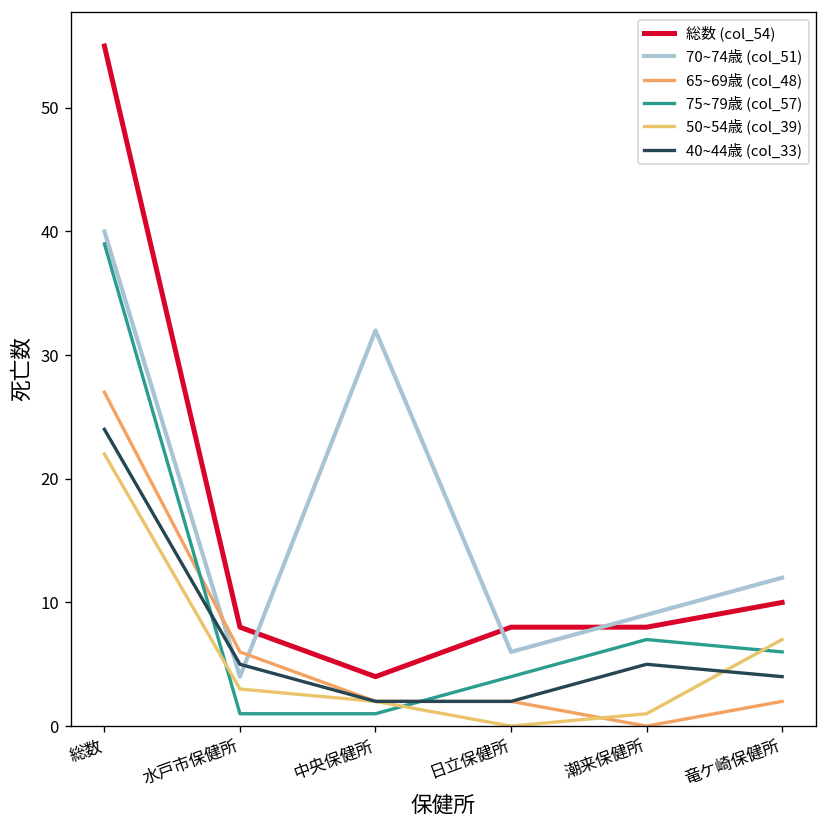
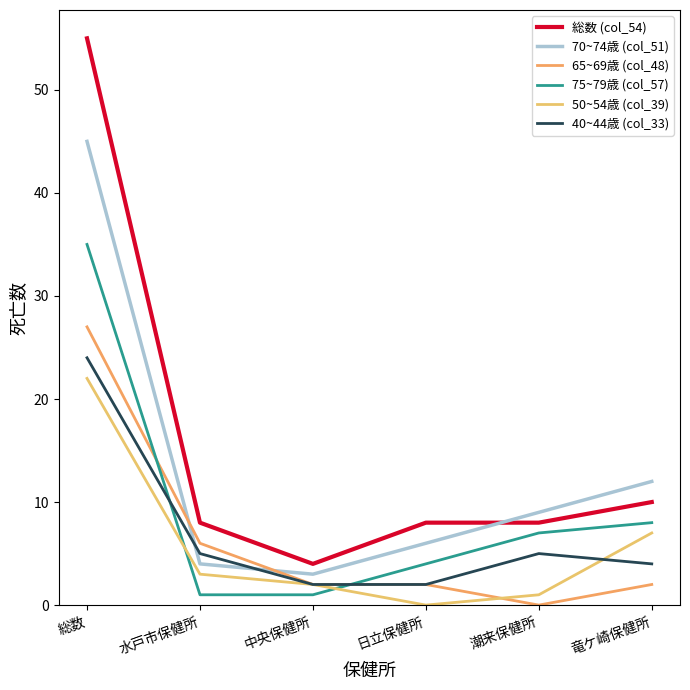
70~74歳 (col_51), 総数: 40 -> 45
75~79歳 (col_57), 総数: 39 -> 35
70~74歳 (col_51), 中央保健所: 32 -> 3
75~79歳 (col_57), 竜ケ崎保健所: 6 -> 8
